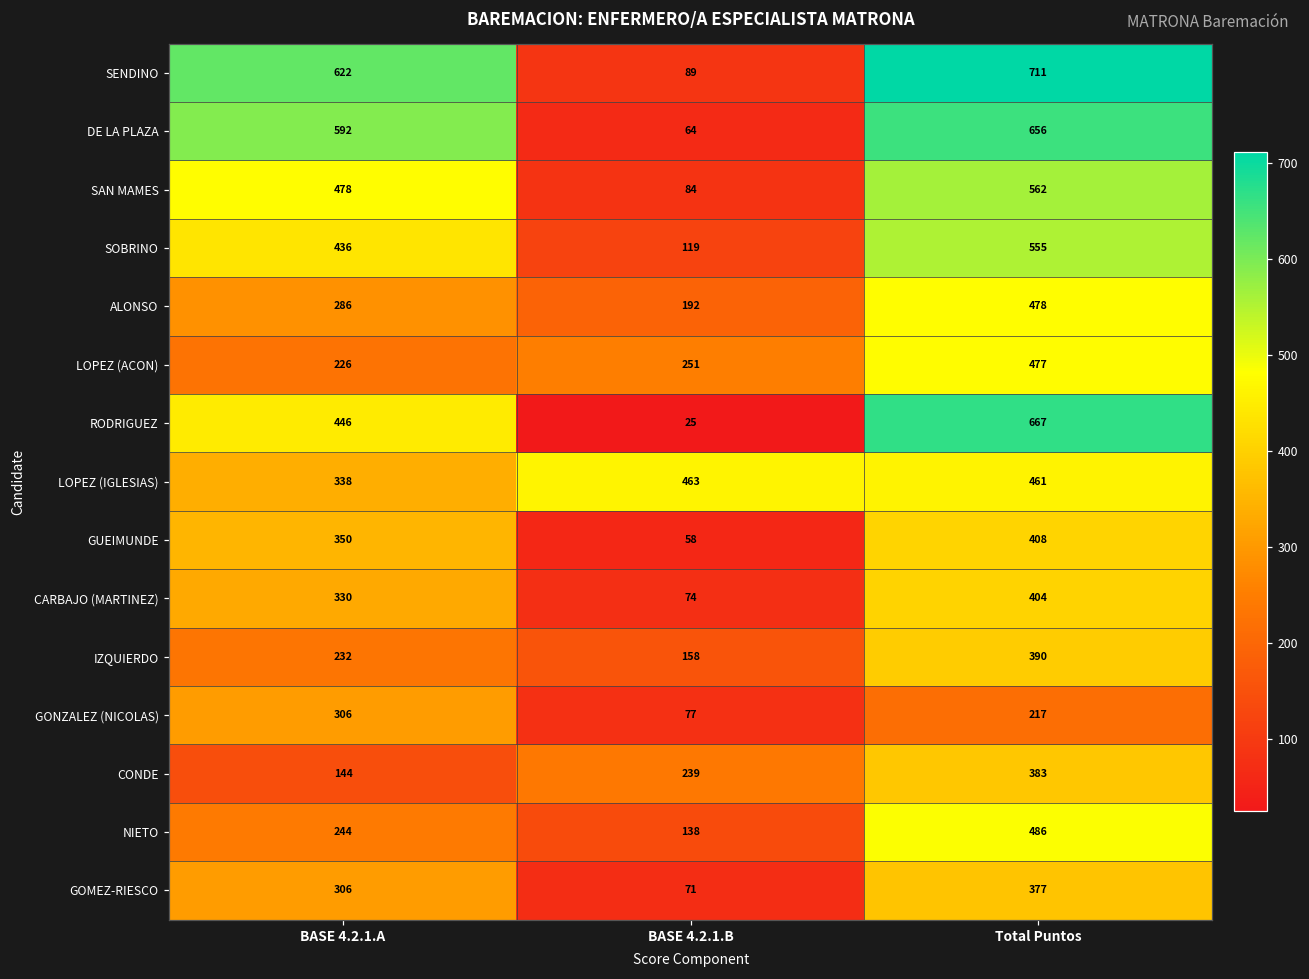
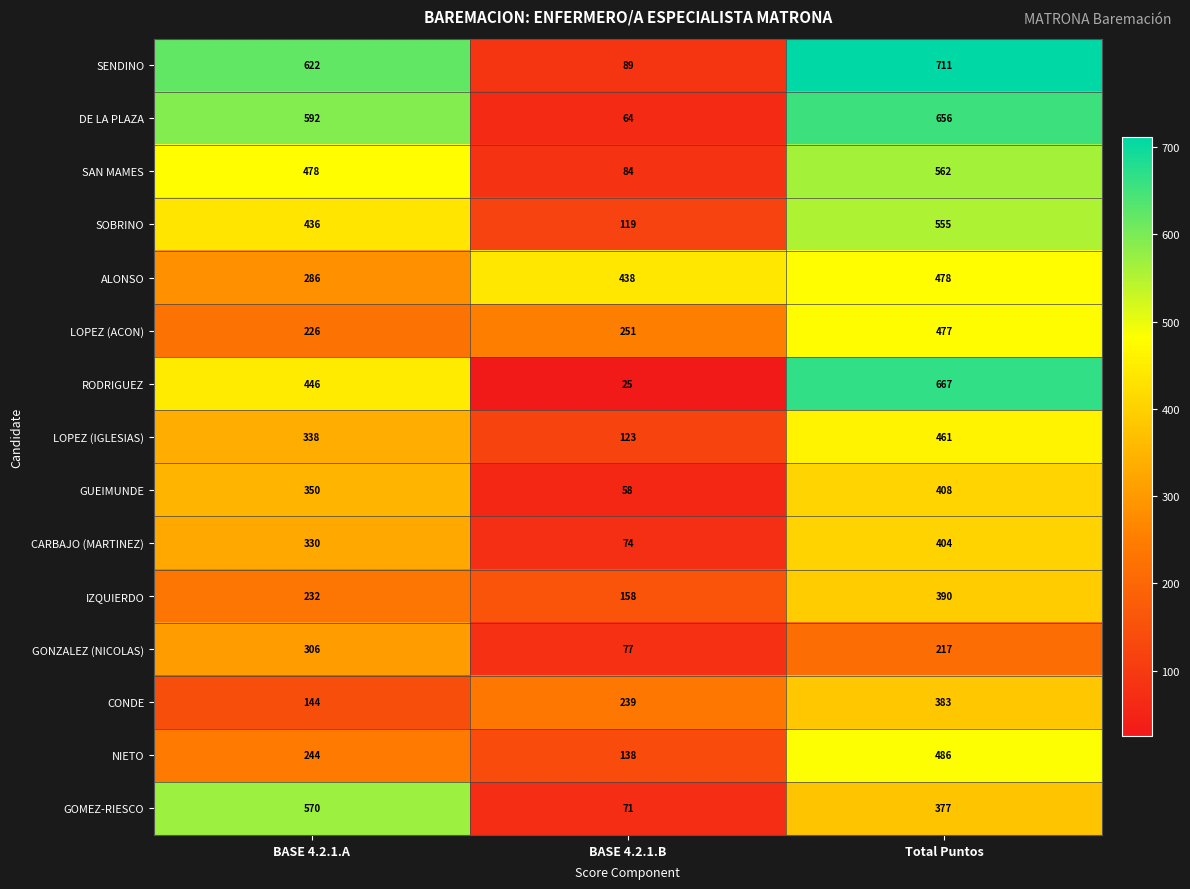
ALONSO, BASE 4.2.1.B: 192 -> 438
LOPEZ (IGLESIAS), BASE 4.2.1.B: 463 -> 123
GOMEZ-RIESCO, BASE 4.2.1.A: 306 -> 570
